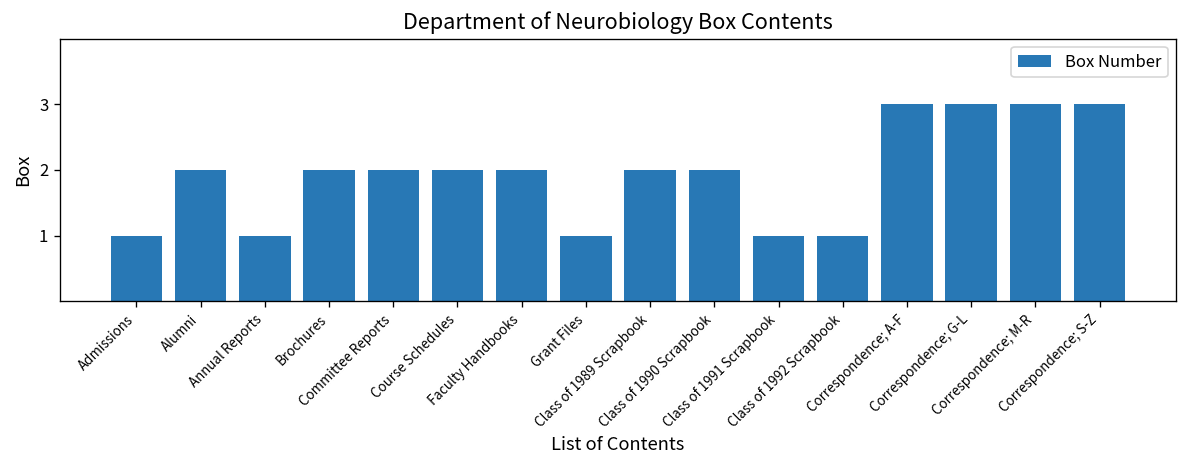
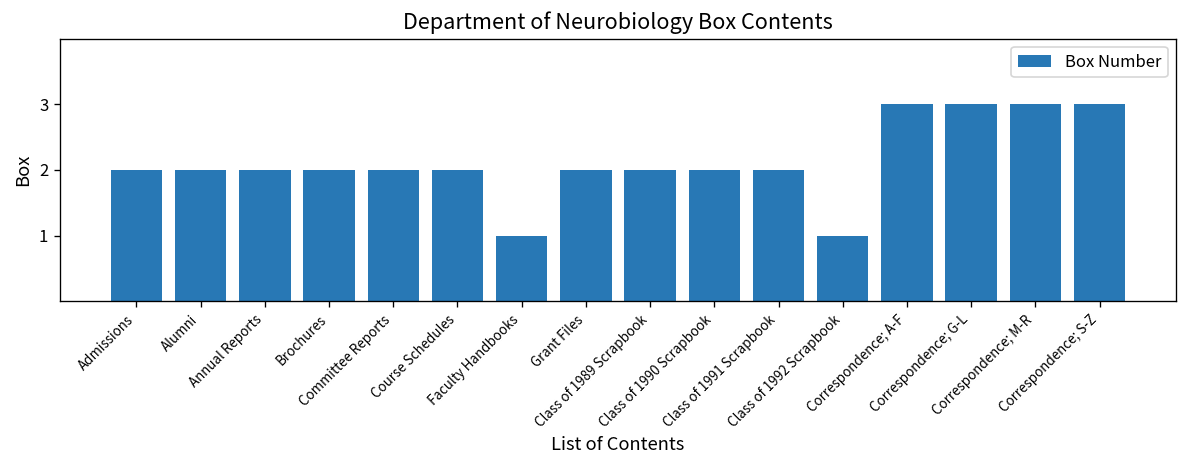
Admissions: 1 -> 2
Annual Reports: 1 -> 2
Faculty Handbooks: 2 -> 1
Grant Files: 1 -> 2
Class of 1991 Scrapbook: 1 -> 2
